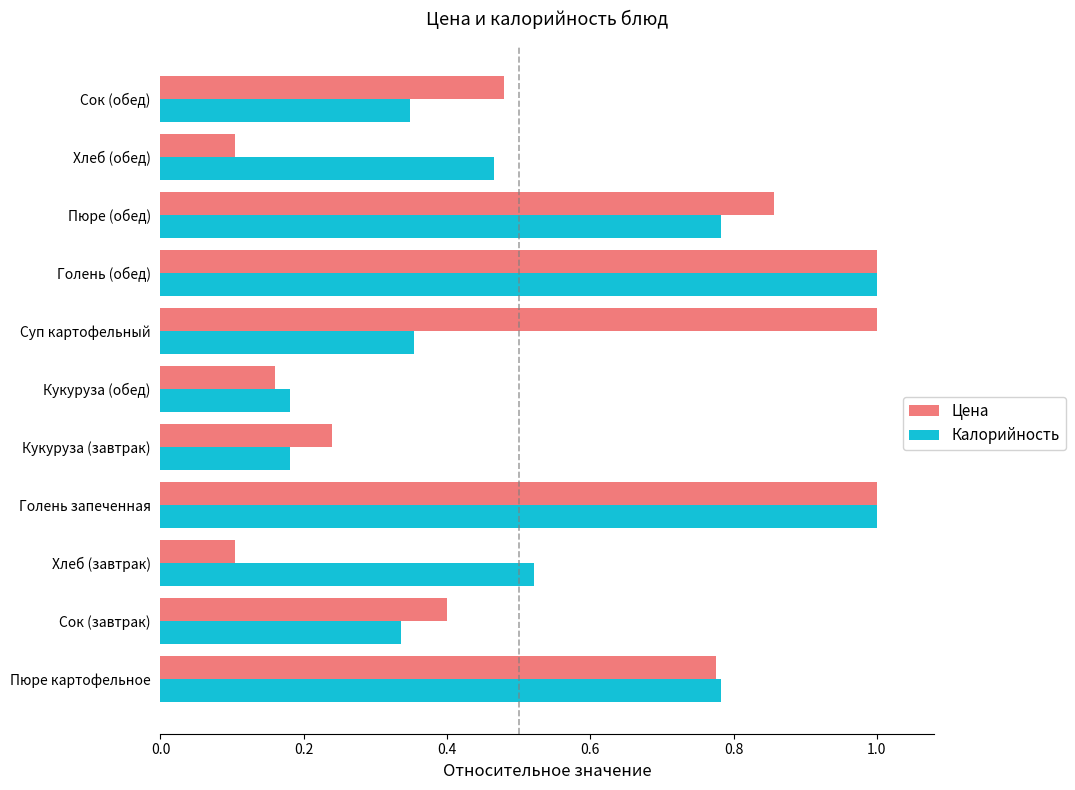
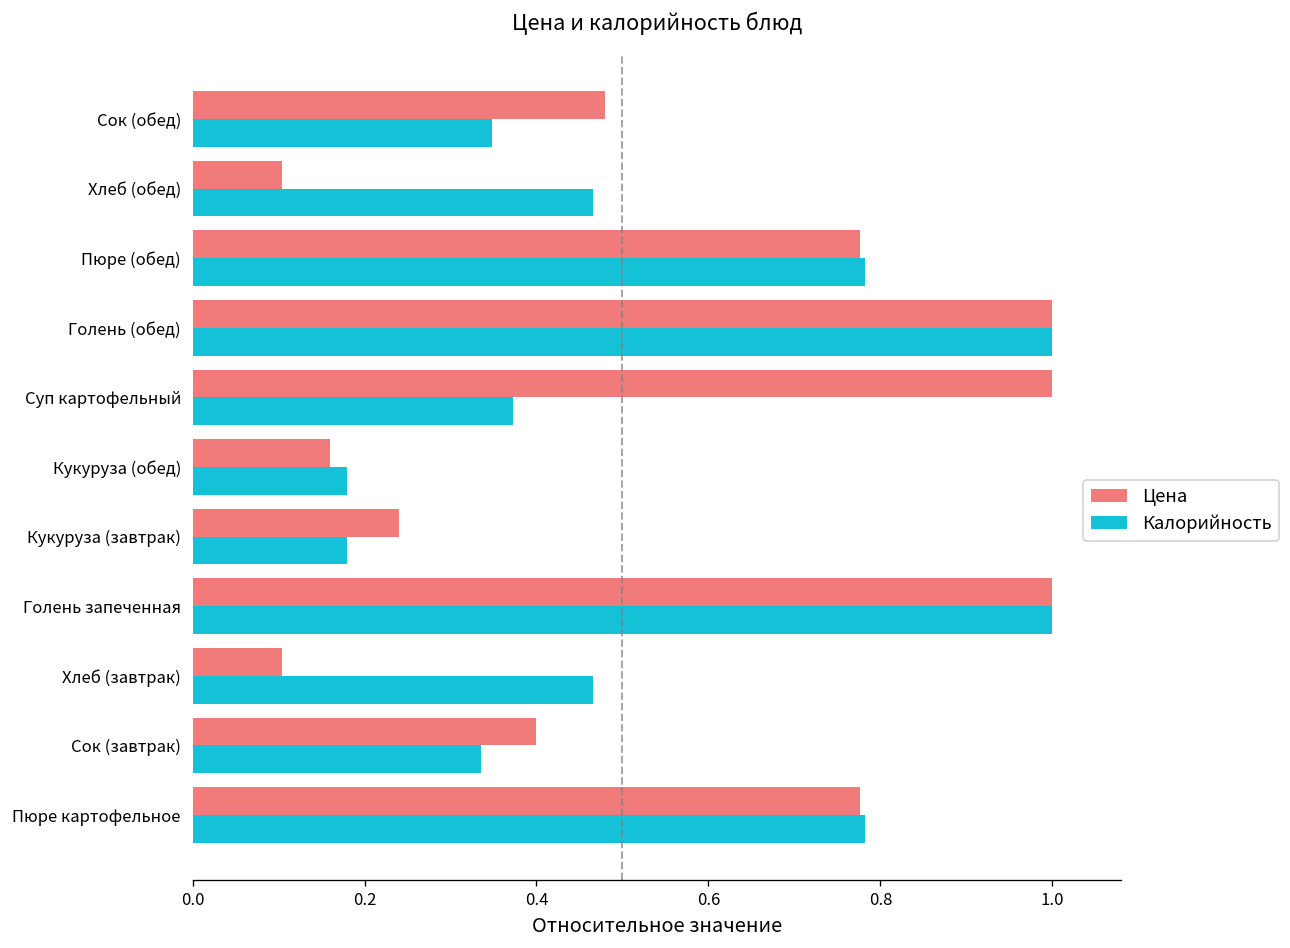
Цена, Пюре (обед): 0.86 -> 0.78
Калорийность, Суп картофельный: 0.35 -> 0.37
Калорийность, Хлеб (завтрак): 0.52 -> 0.47
